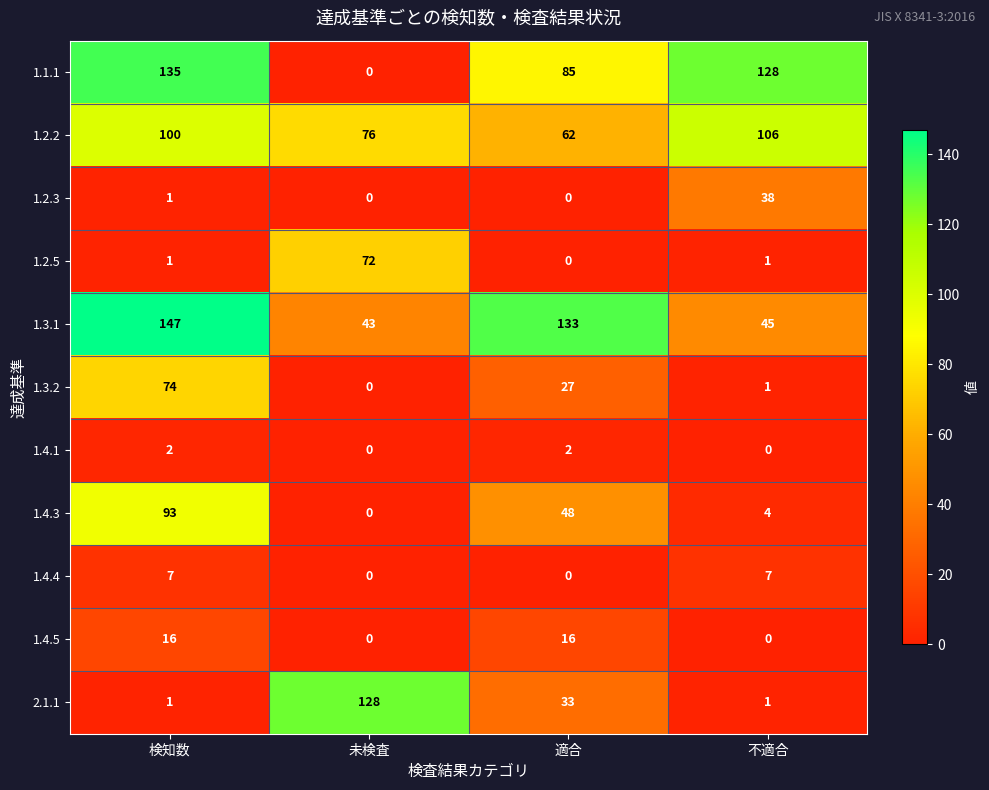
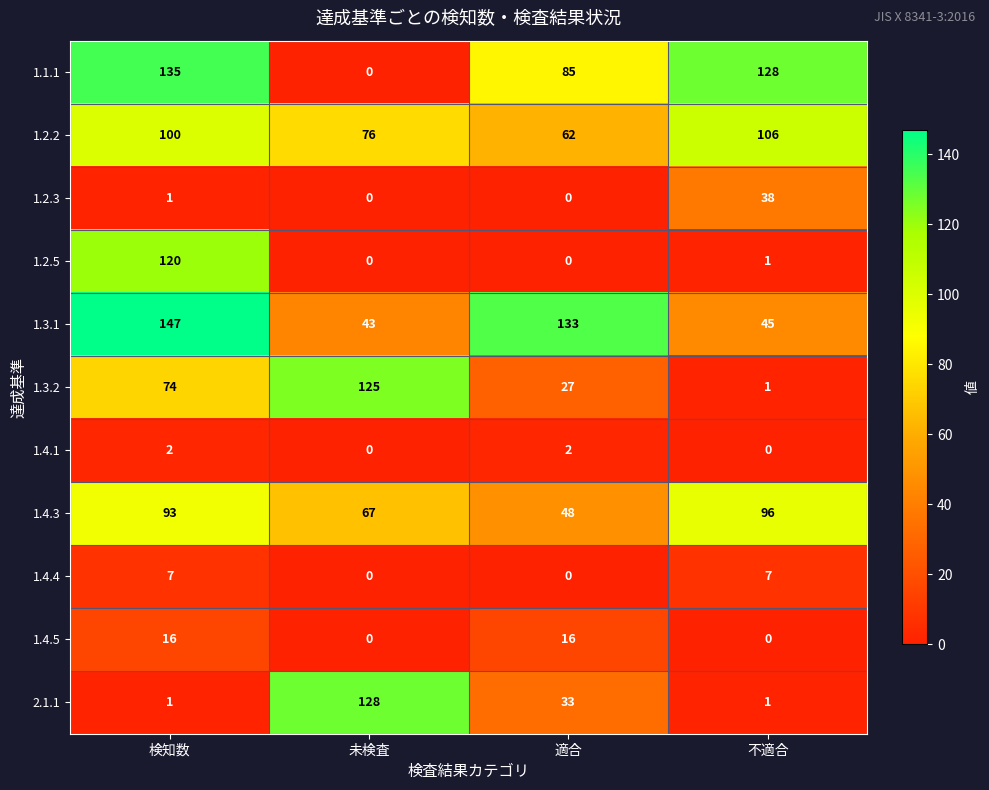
1.2.5, 検知数: 1 -> 120
1.2.5, 未検査: 72 -> 0
1.3.2, 未検査: 0 -> 125
1.4.3, 未検査: 0 -> 67
1.4.3, 不適合: 4 -> 96
